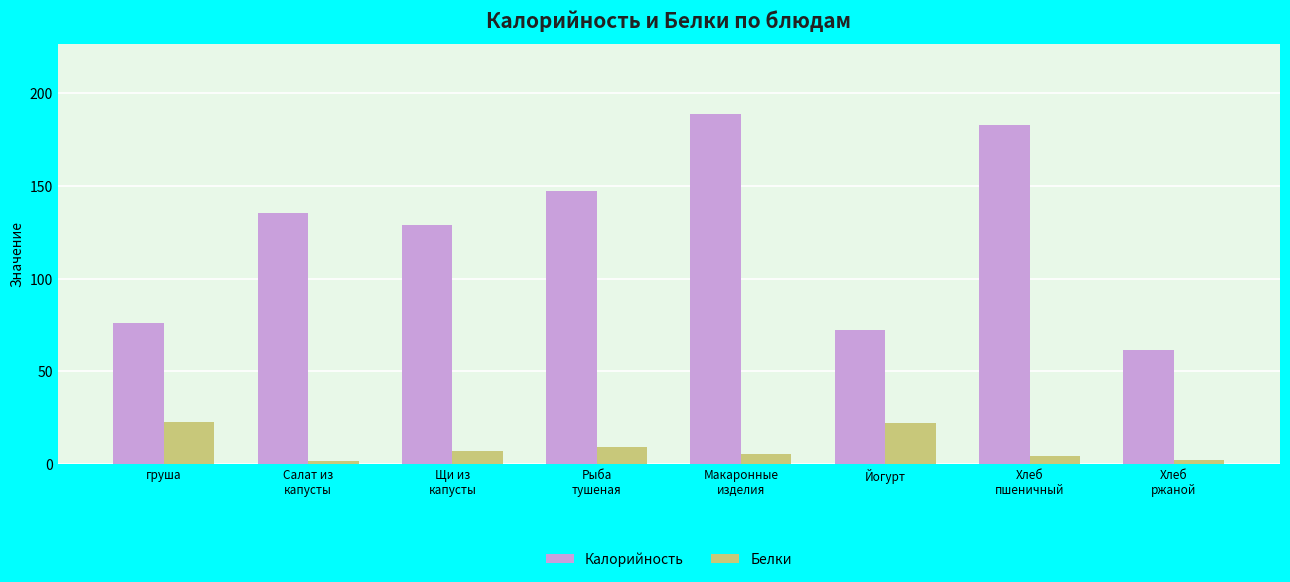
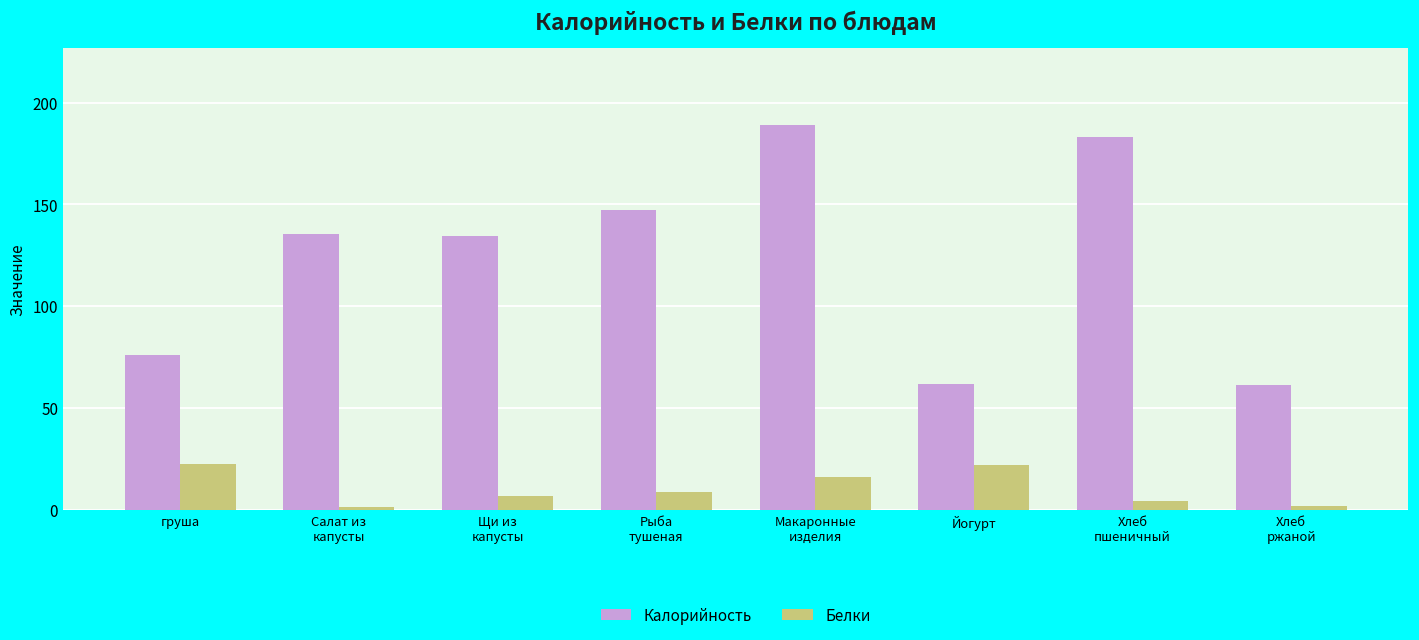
Калорийность, Щи из капусты: 129 -> 134
Белки, Макаронные изделия: 5 -> 16
Калорийность, Йогурт: 72 -> 62
